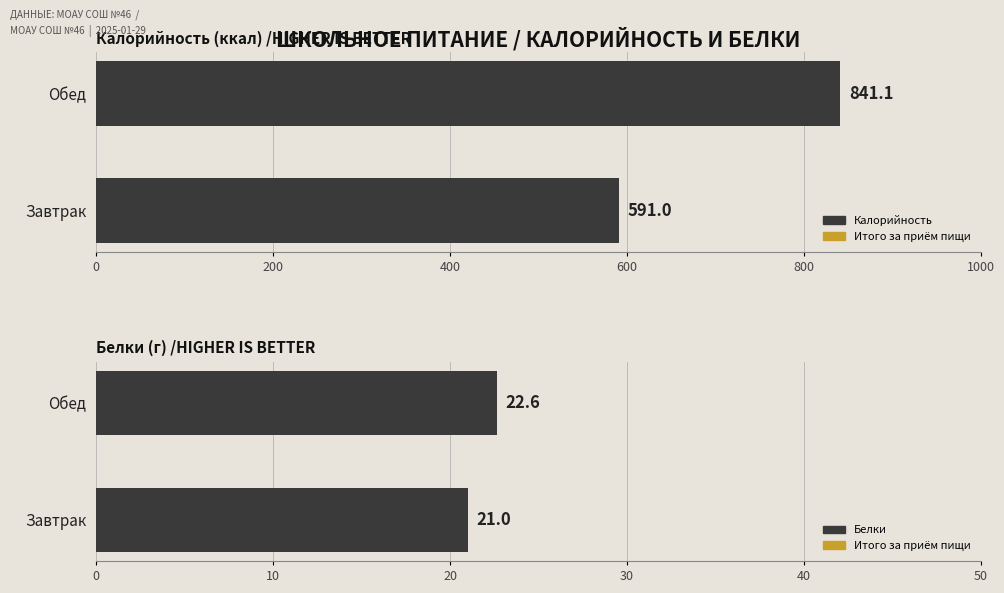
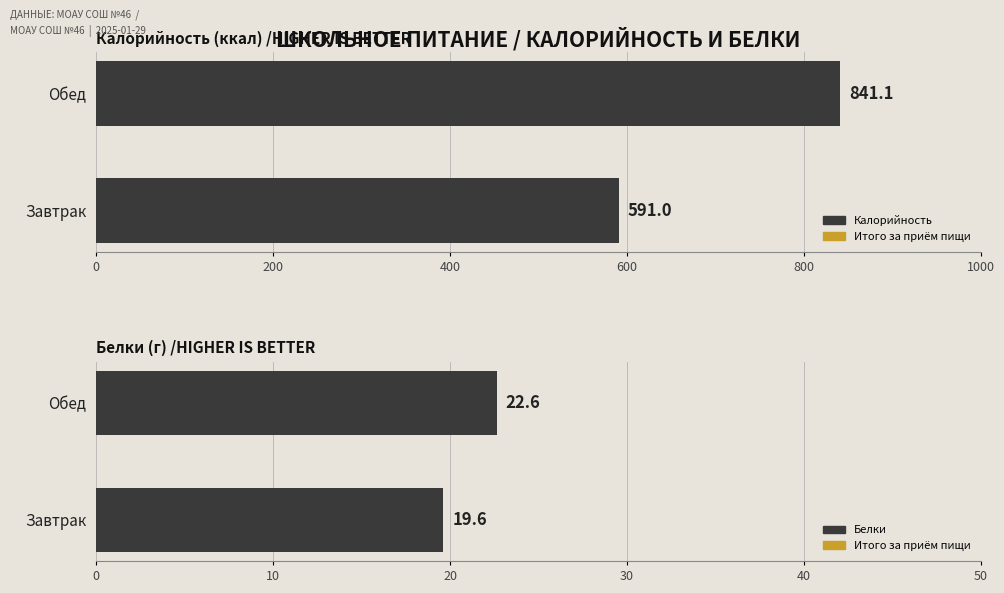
Белки (г) /HIGHER IS BETTER, Завтрак: 21.0 -> 19.6
